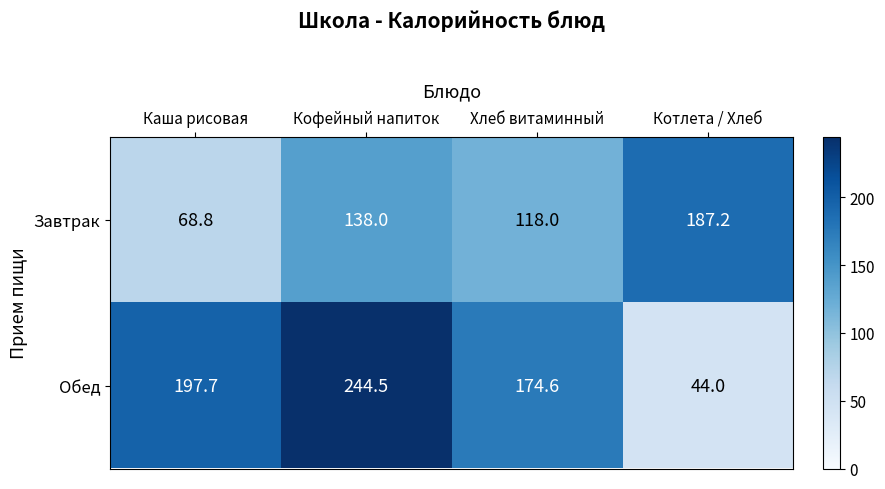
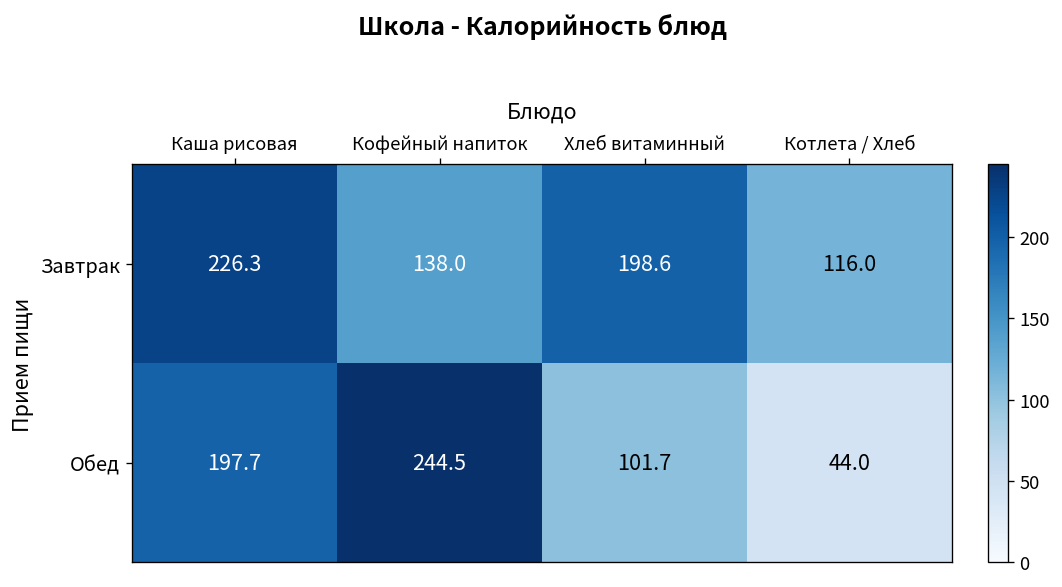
Завтрак, Каша рисовая: 68.8 -> 226.3
Завтрак, Хлеб витаминный: 118.0 -> 198.6
Завтрак, Котлета / Хлеб: 187.2 -> 116.0
Обед, Хлеб витаминный: 174.6 -> 101.7
